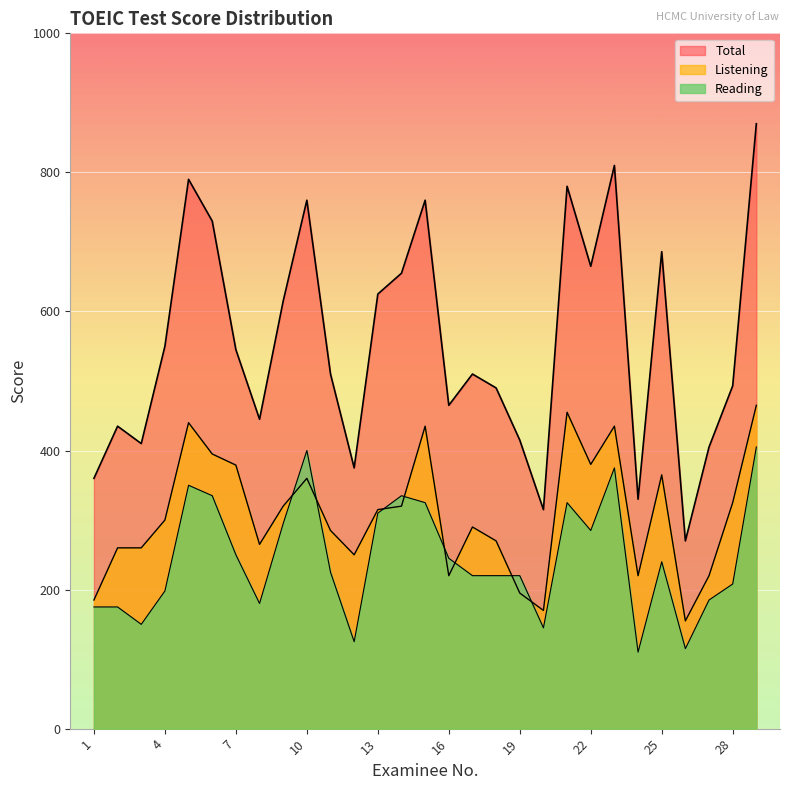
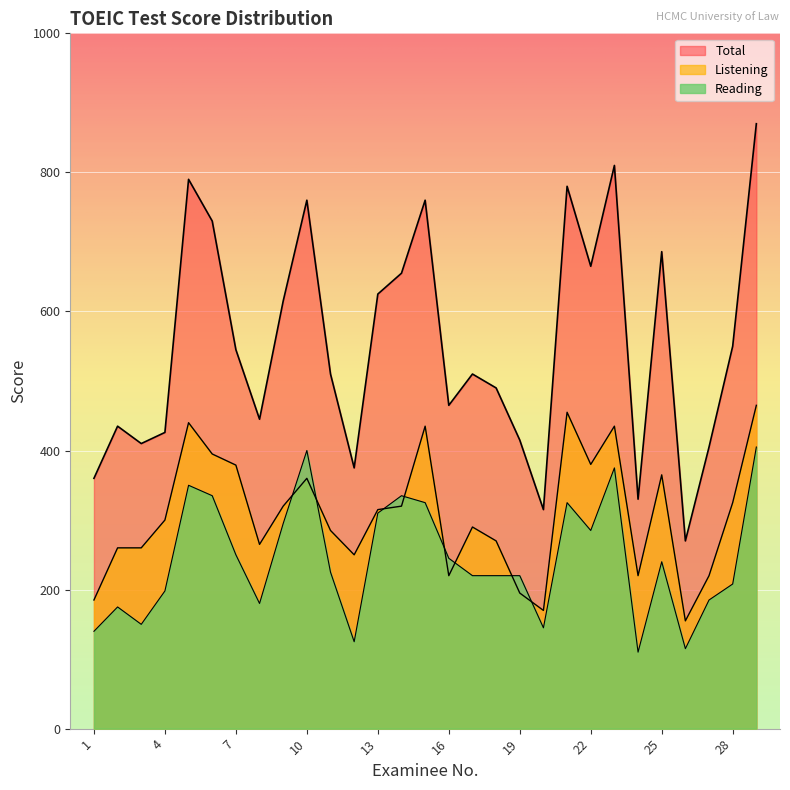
Reading, 1: 180 -> 140
Total, 4: 550 -> 430
Total, 28: 490 -> 550
